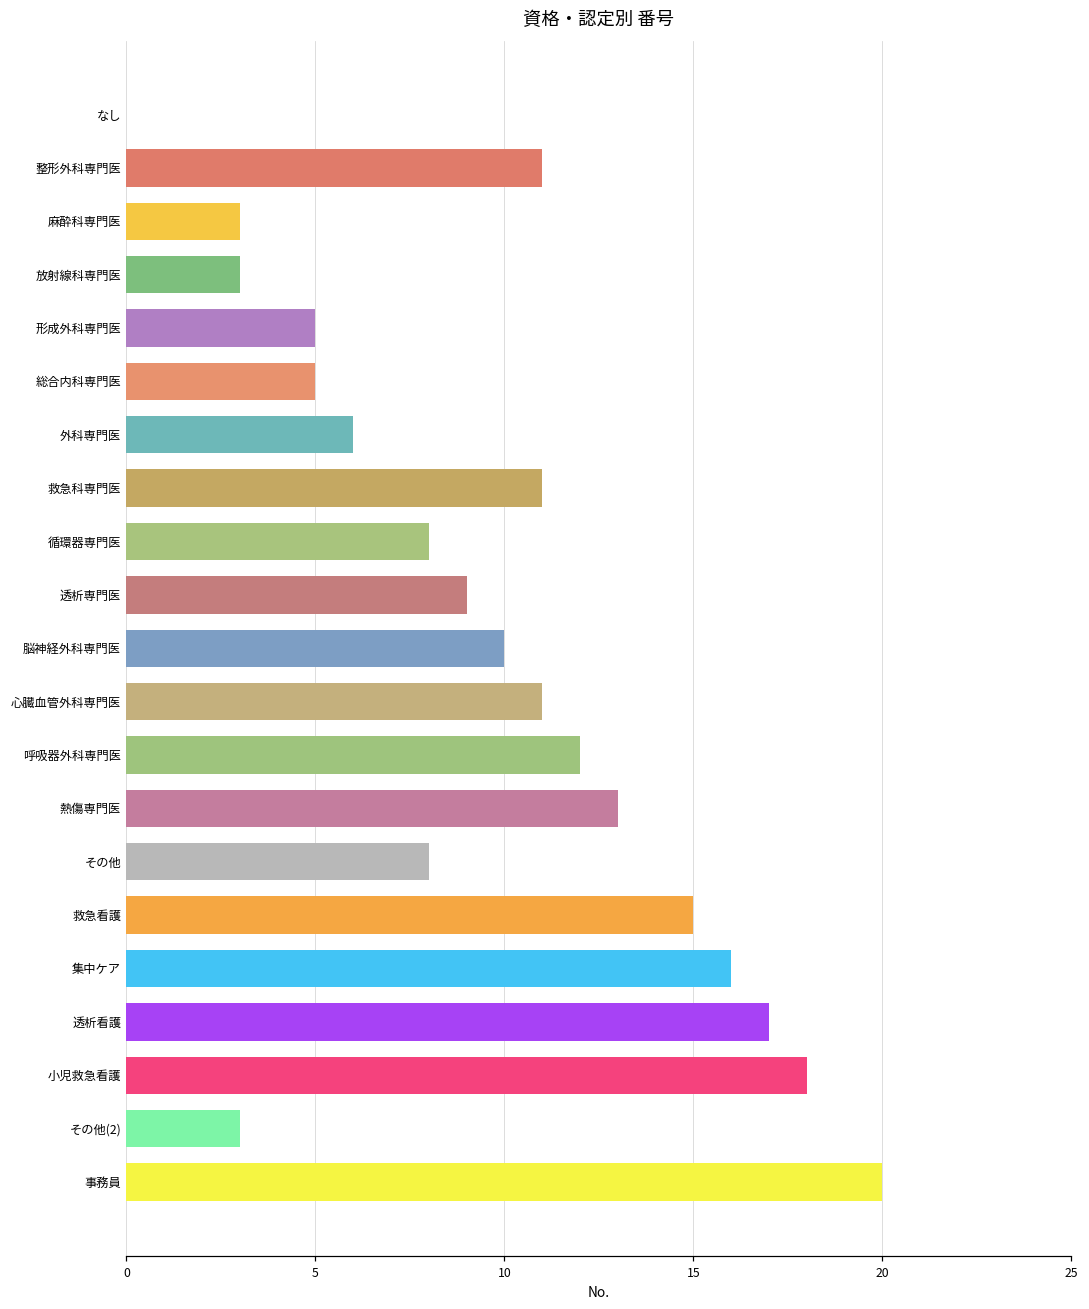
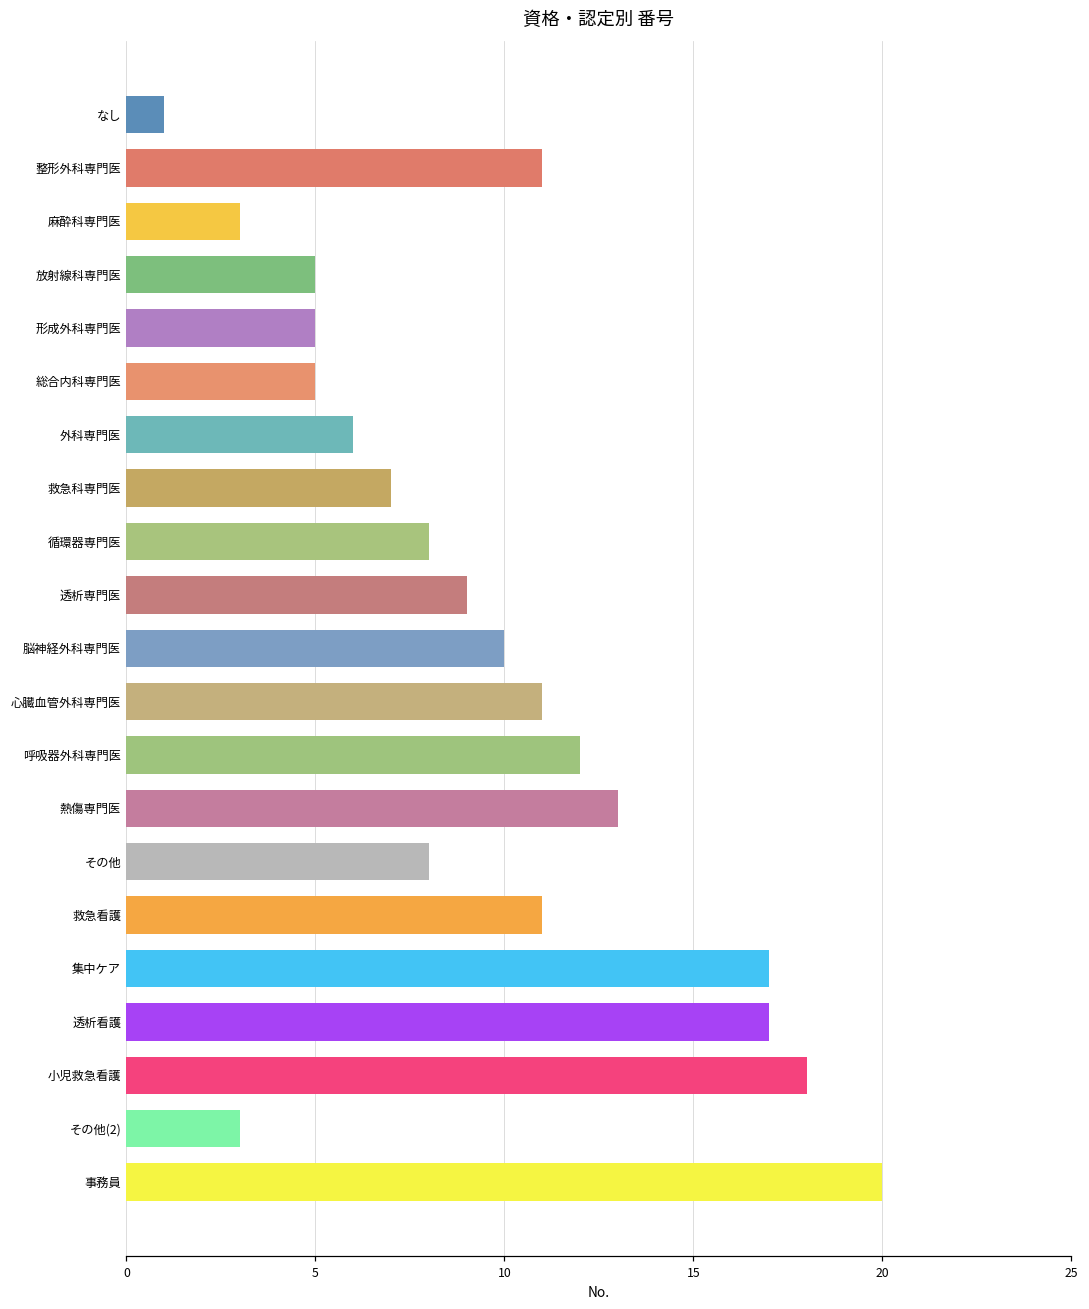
なし: 0 -> 1
放射線科専門医: 3 -> 5
救急科専門医: 11 -> 7
救急看護: 15 -> 11
集中ケア: 16 -> 17
